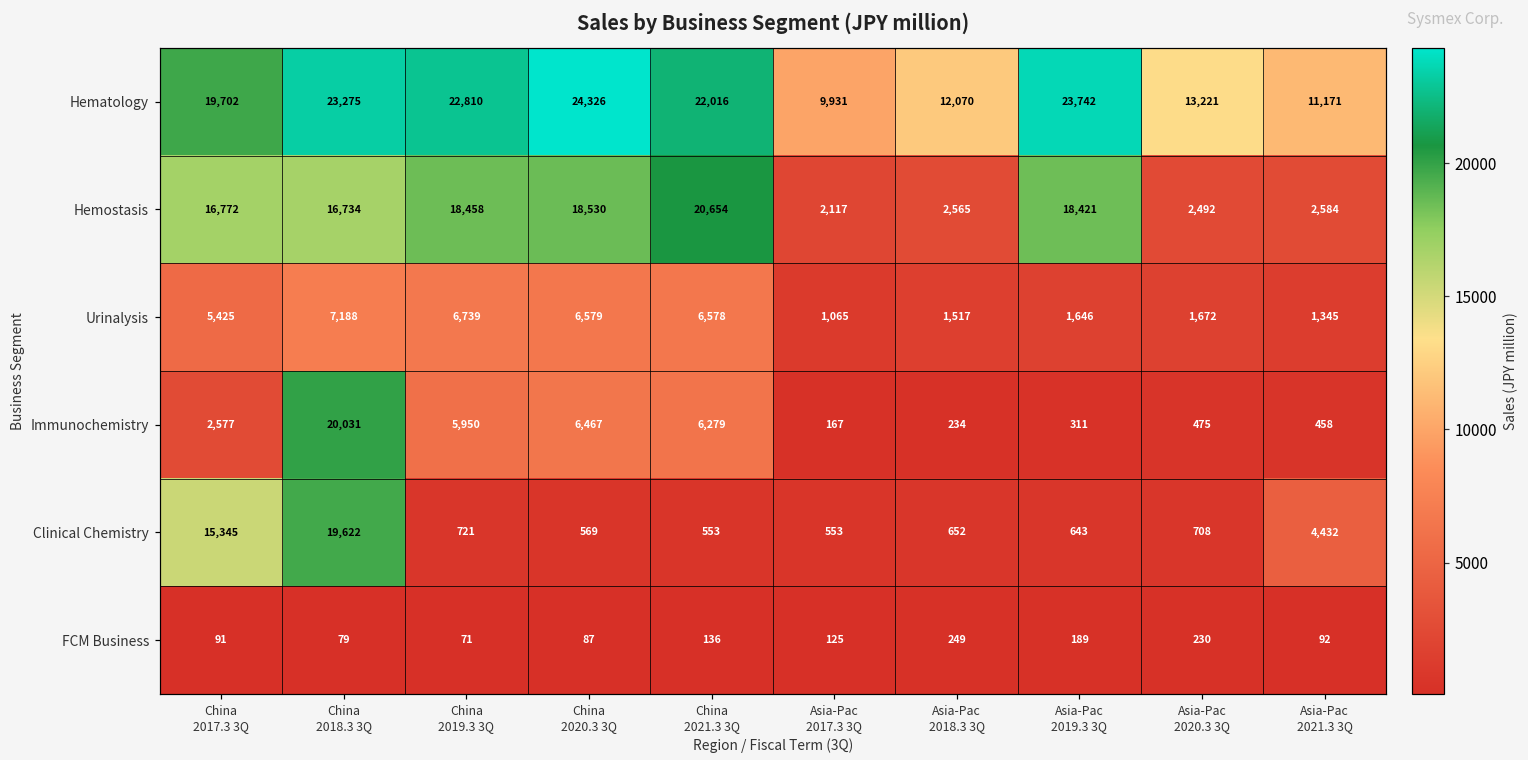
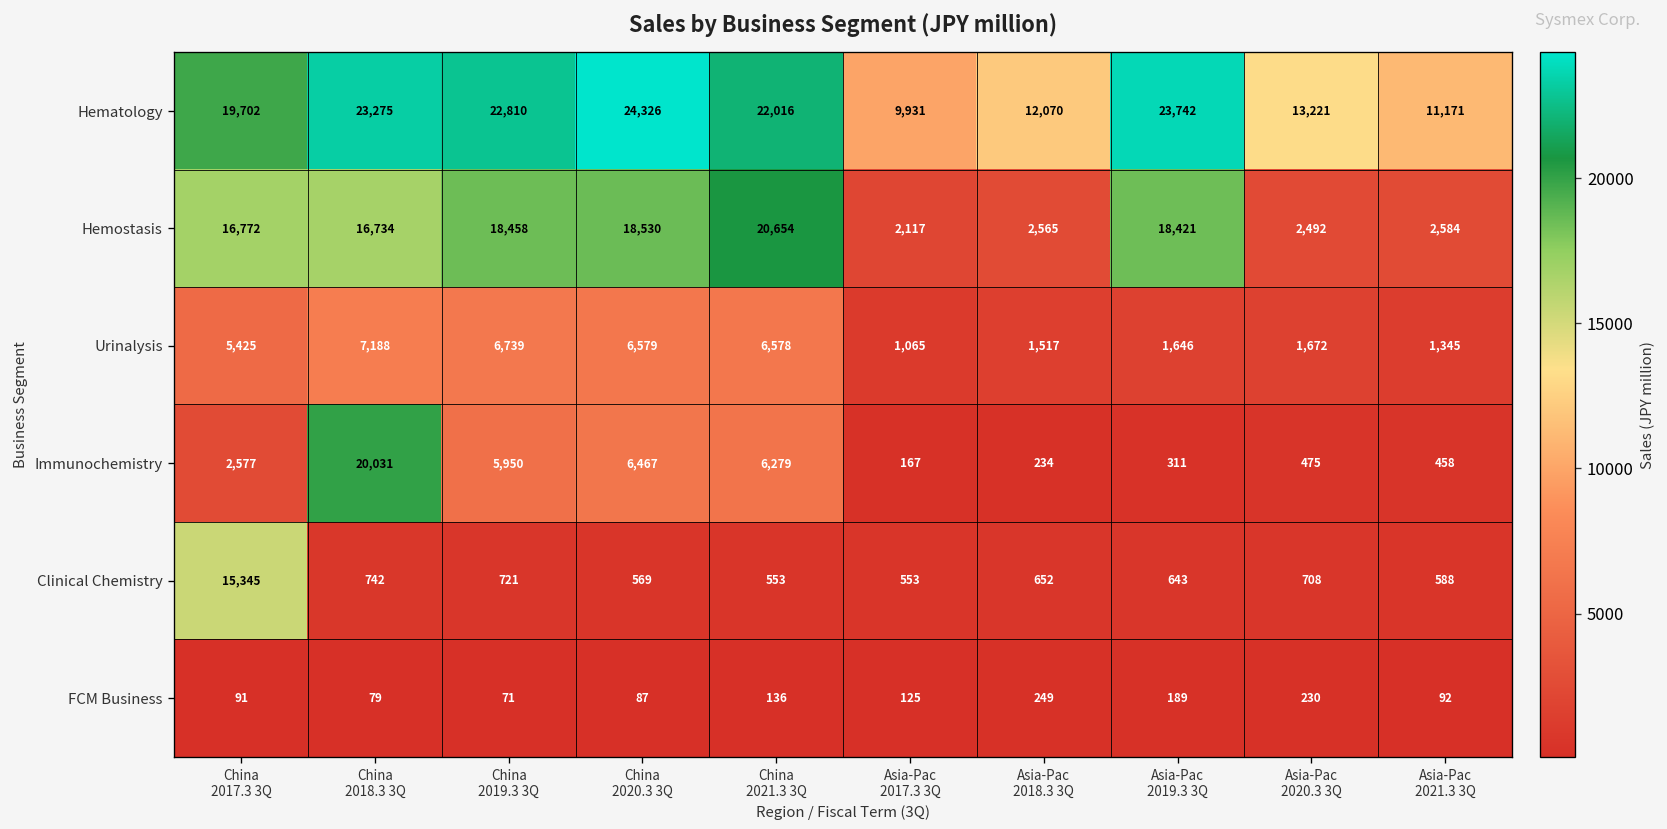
Clinical Chemistry, China 2018.3 3Q: 19,622 -> 742
Clinical Chemistry, Asia-Pac 2021.3 3Q: 4,432 -> 588
